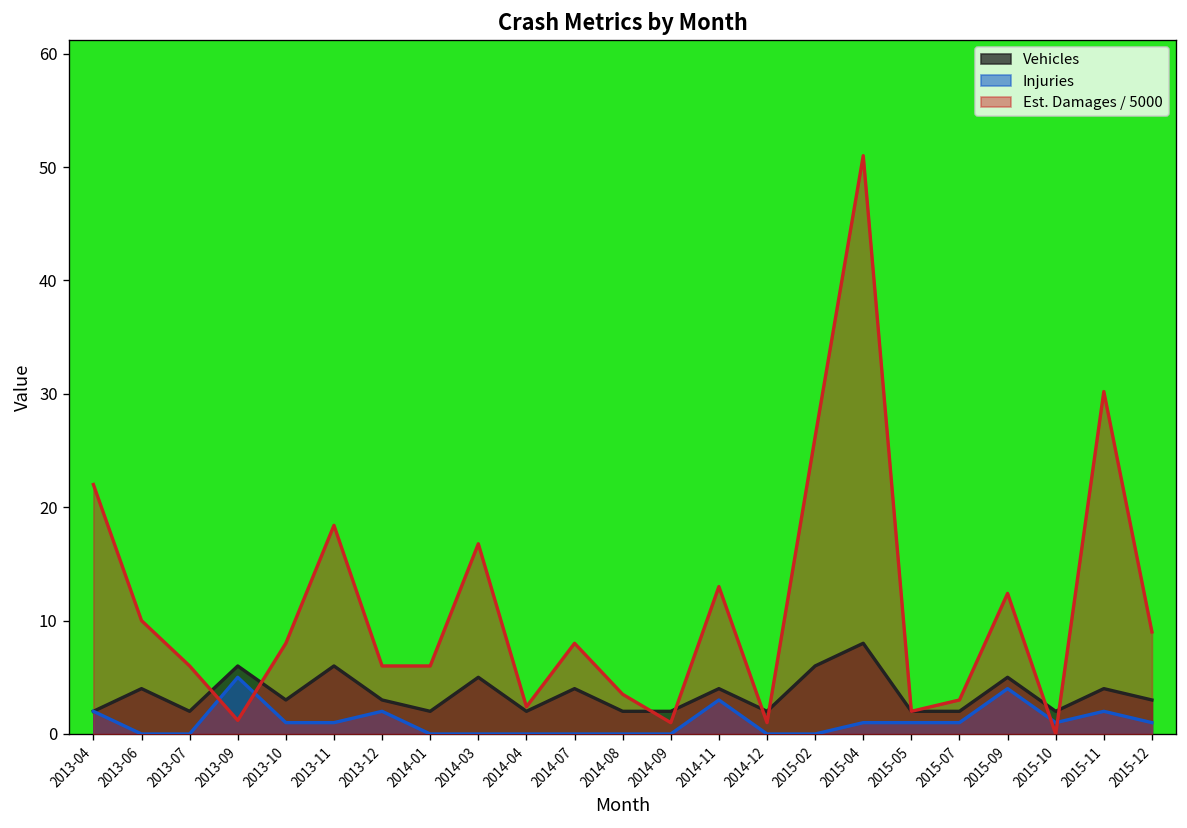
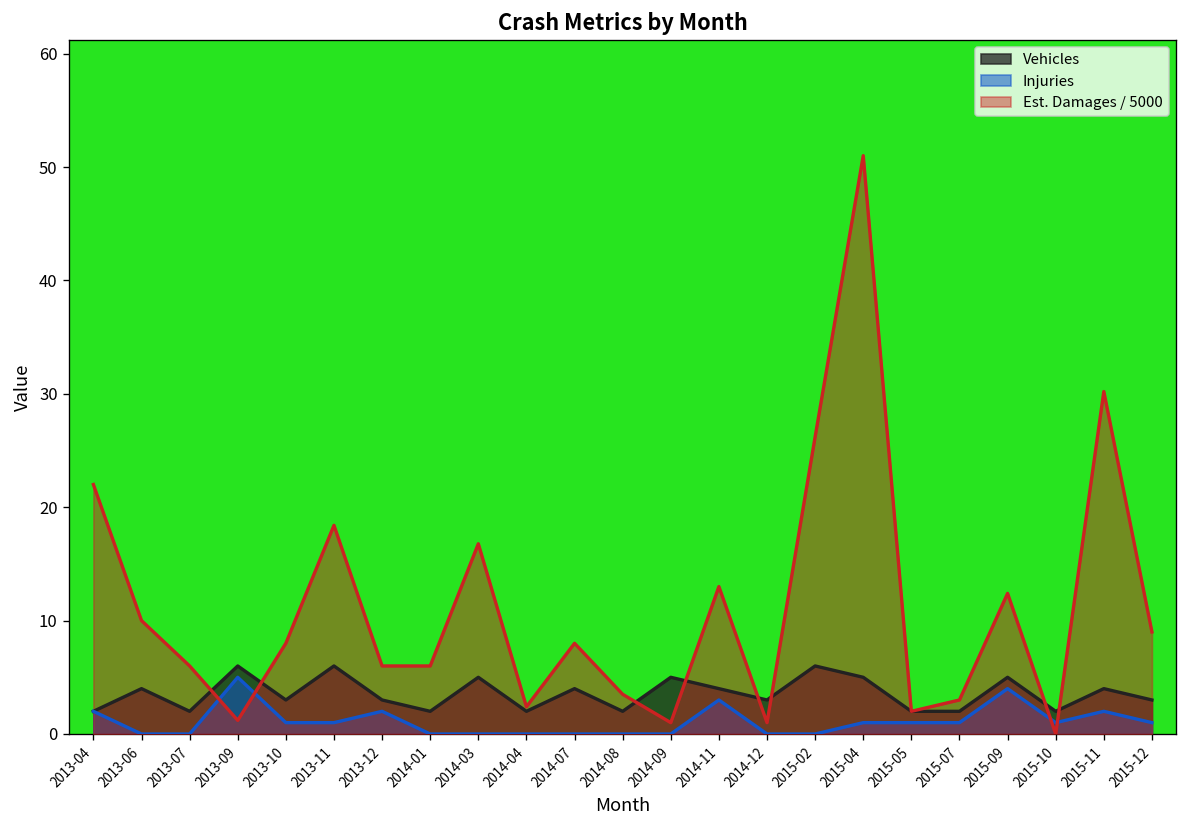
Vehicles, 2014-09: 2 -> 5
Vehicles, 2014-12: 2 -> 3
Vehicles, 2015-04: 8 -> 5
